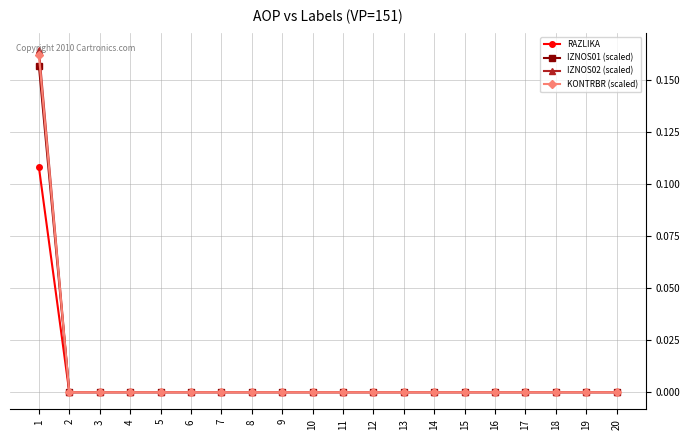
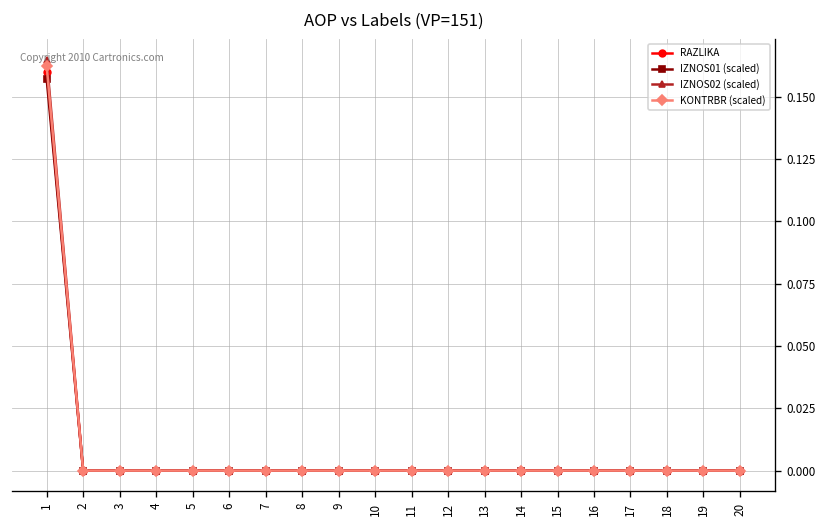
RAZLIKA, 1: 0.108 -> 0.160
